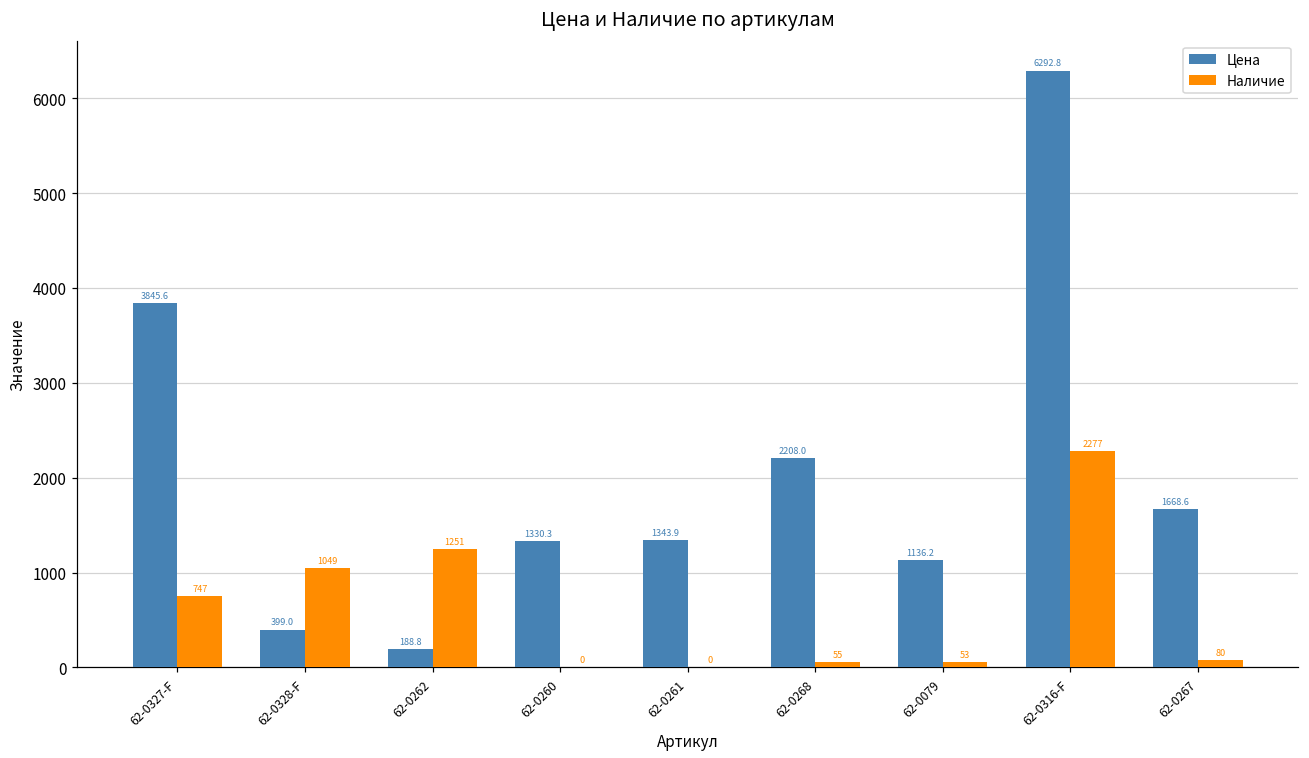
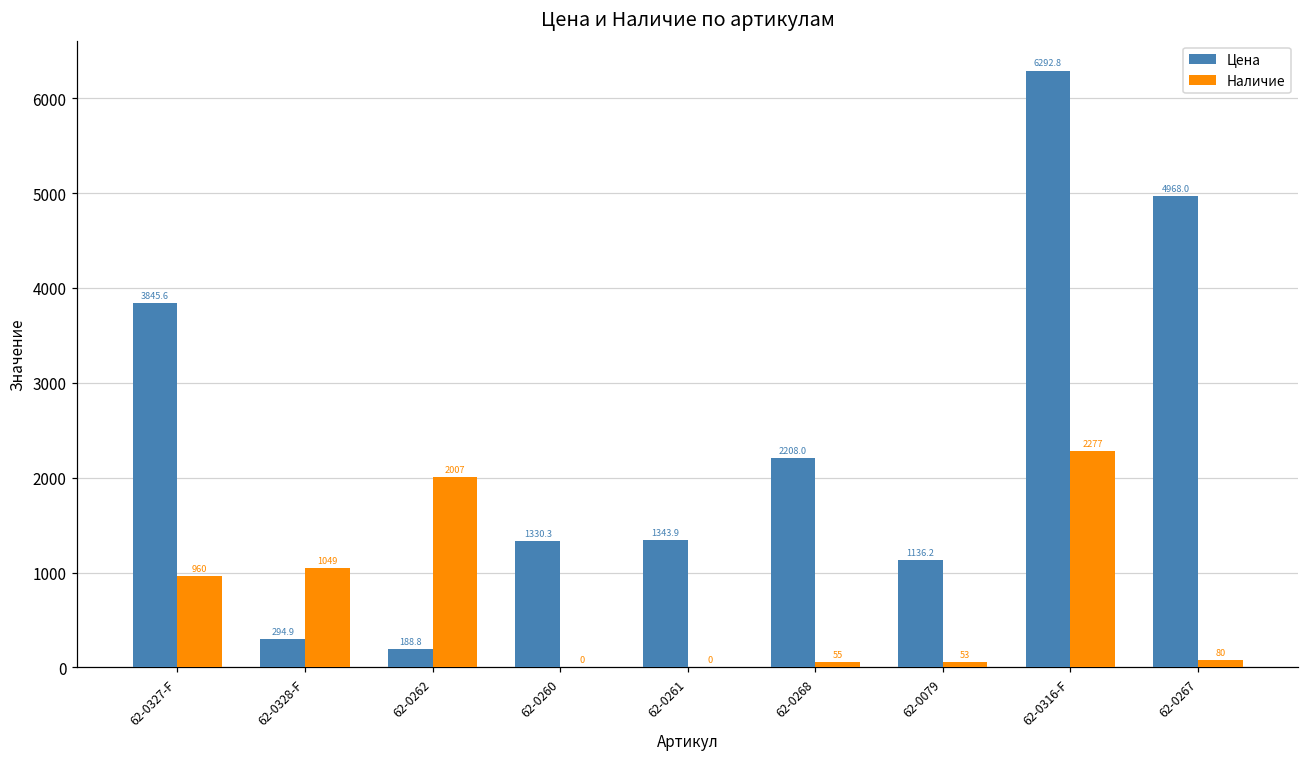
Наличие, 62-0327-F: 747 -> 960
Цена, 62-0328-F: 399.0 -> 294.9
Наличие, 62-0262: 1251 -> 2007
Цена, 62-0267: 1668.6 -> 4968.0
